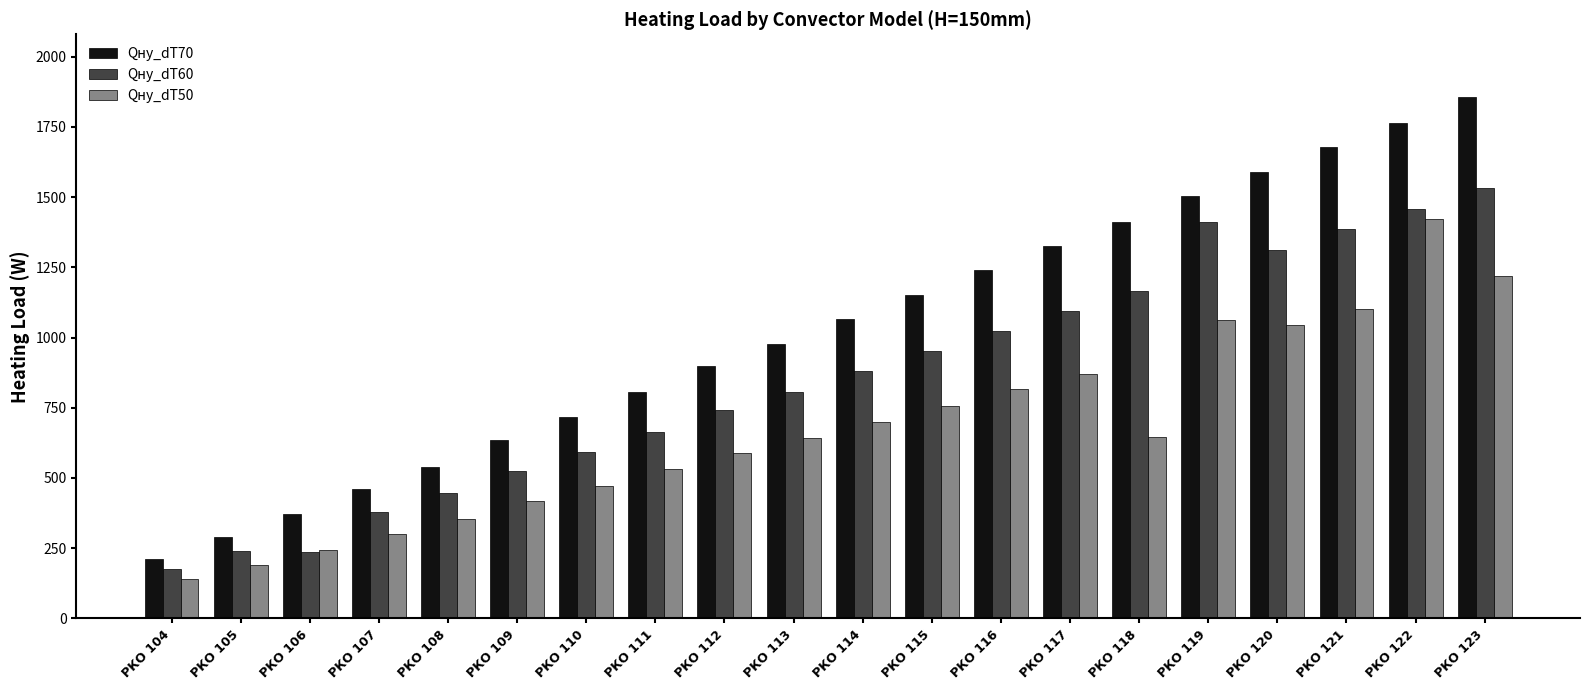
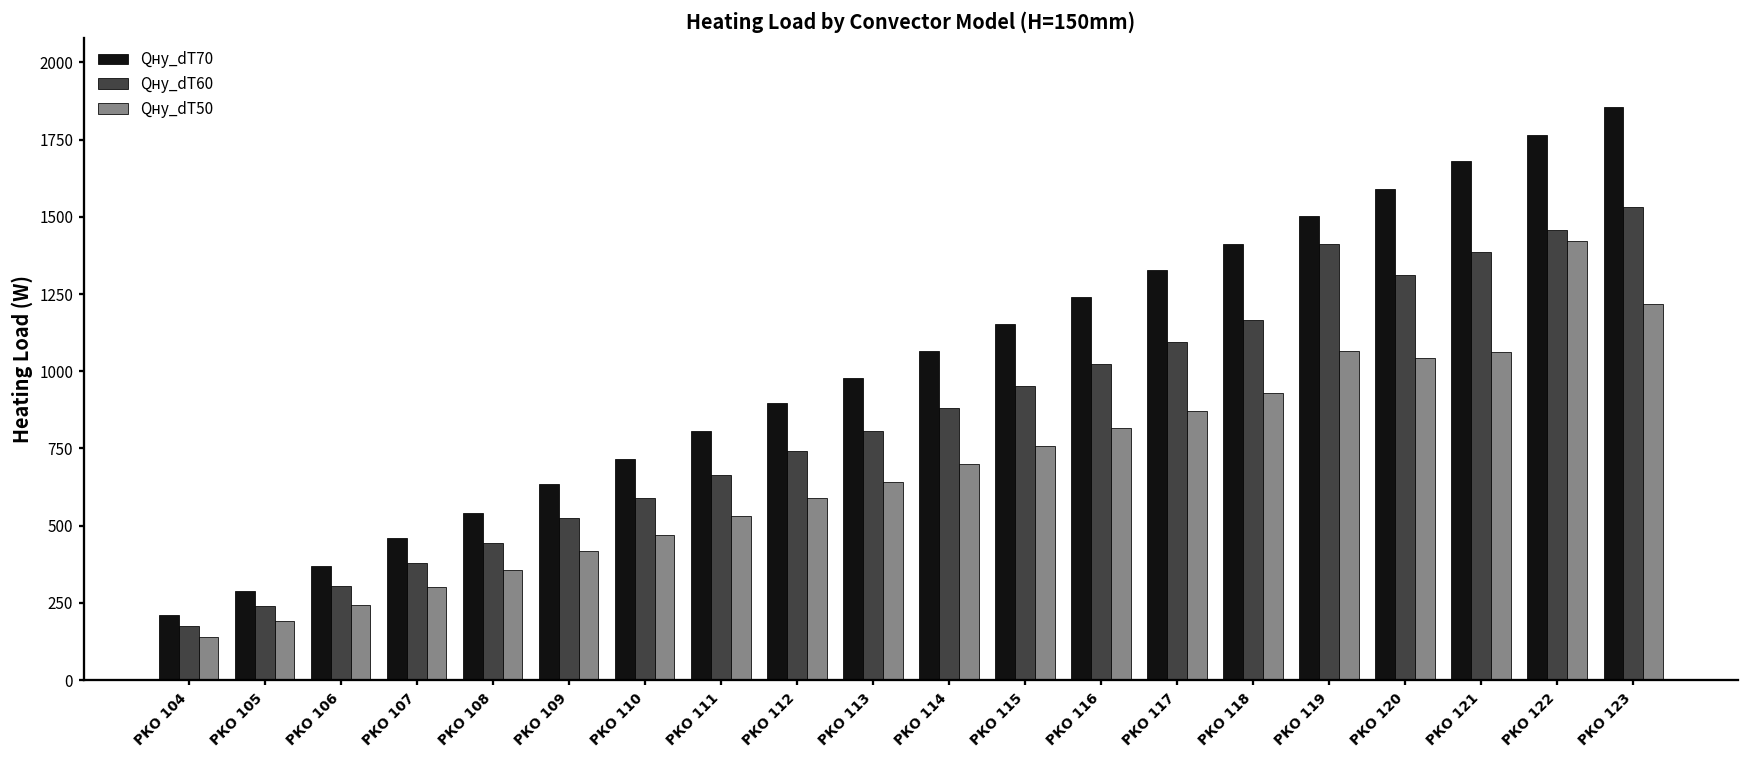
Qну_dT60, РКО 106: 240 -> 310
Qну_dT50, РКО 118: 650 -> 930
Qну_dT50, РКО 121: 1100 -> 1060
